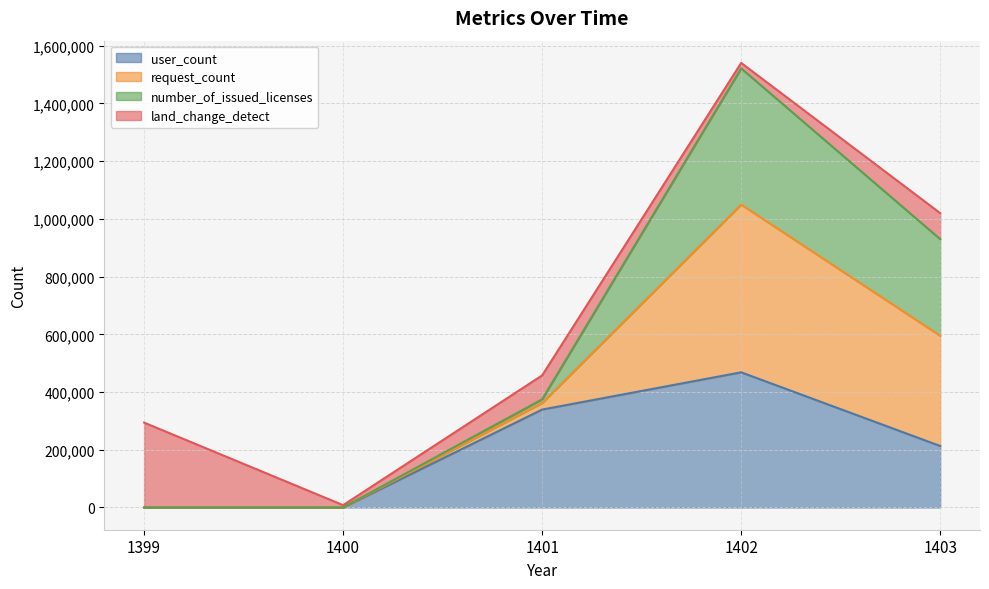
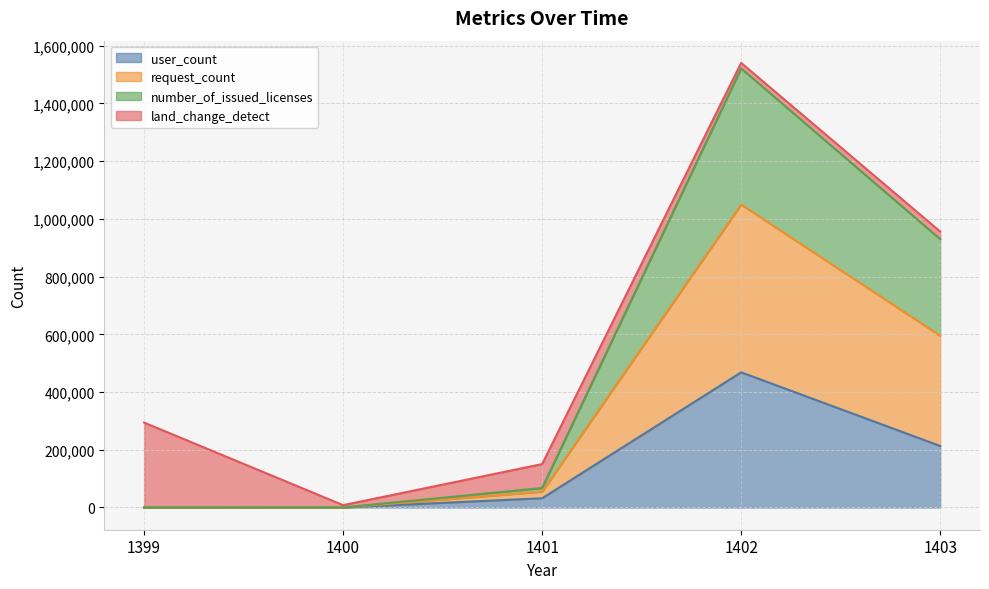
user_count, 1401: 340,000 -> 30,000
land_change_detect, 1403: 90,000 -> 30,000
